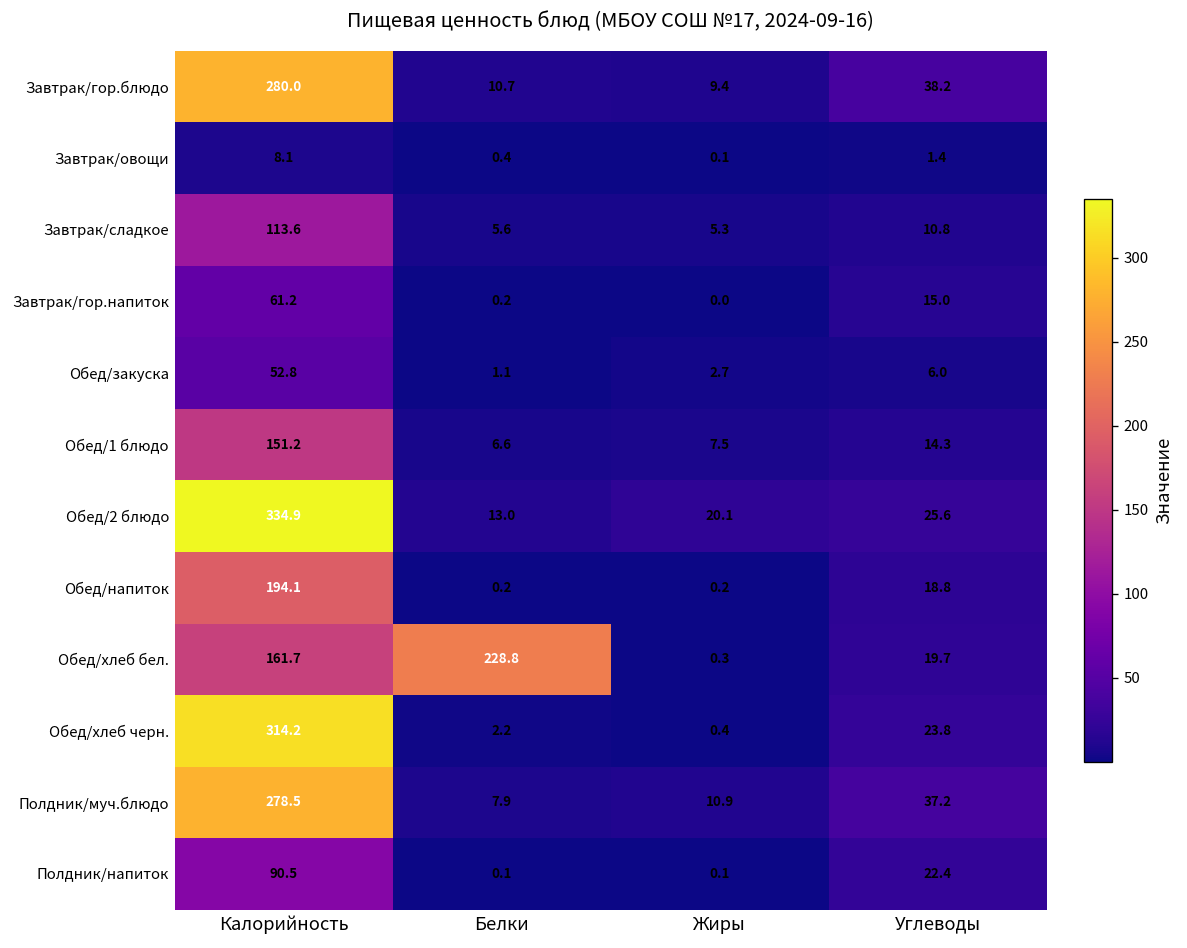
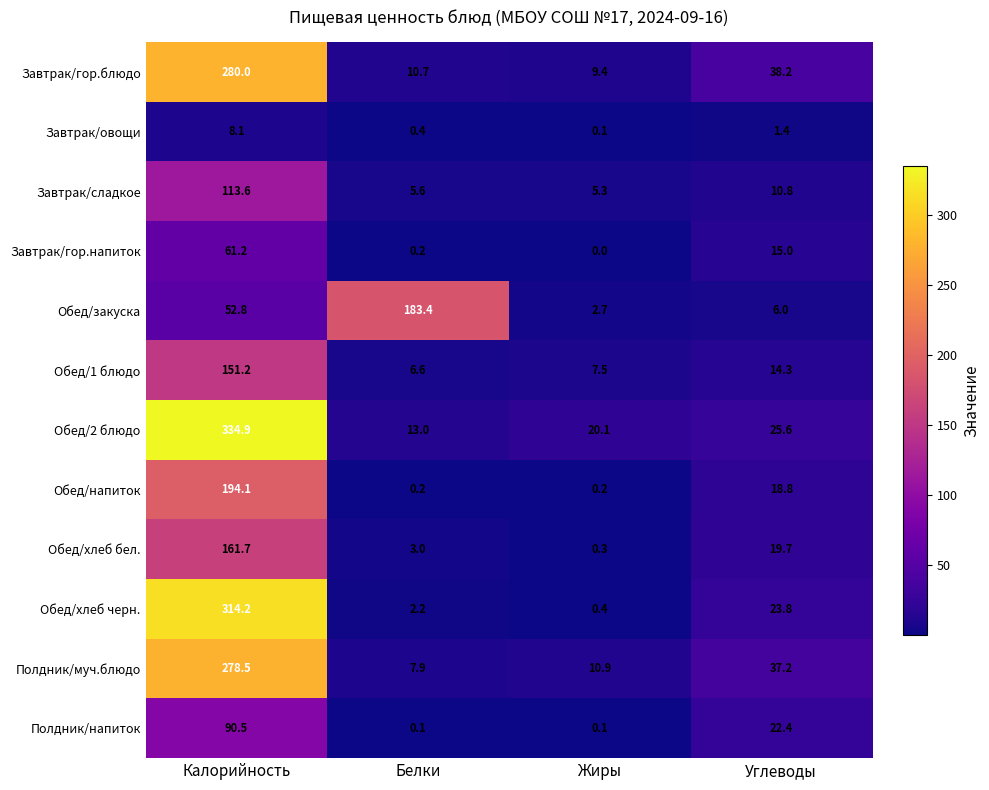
Обед/закуска, Белки: 1.1 -> 183.4
Обед/хлеб бел., Белки: 228.8 -> 3.0
